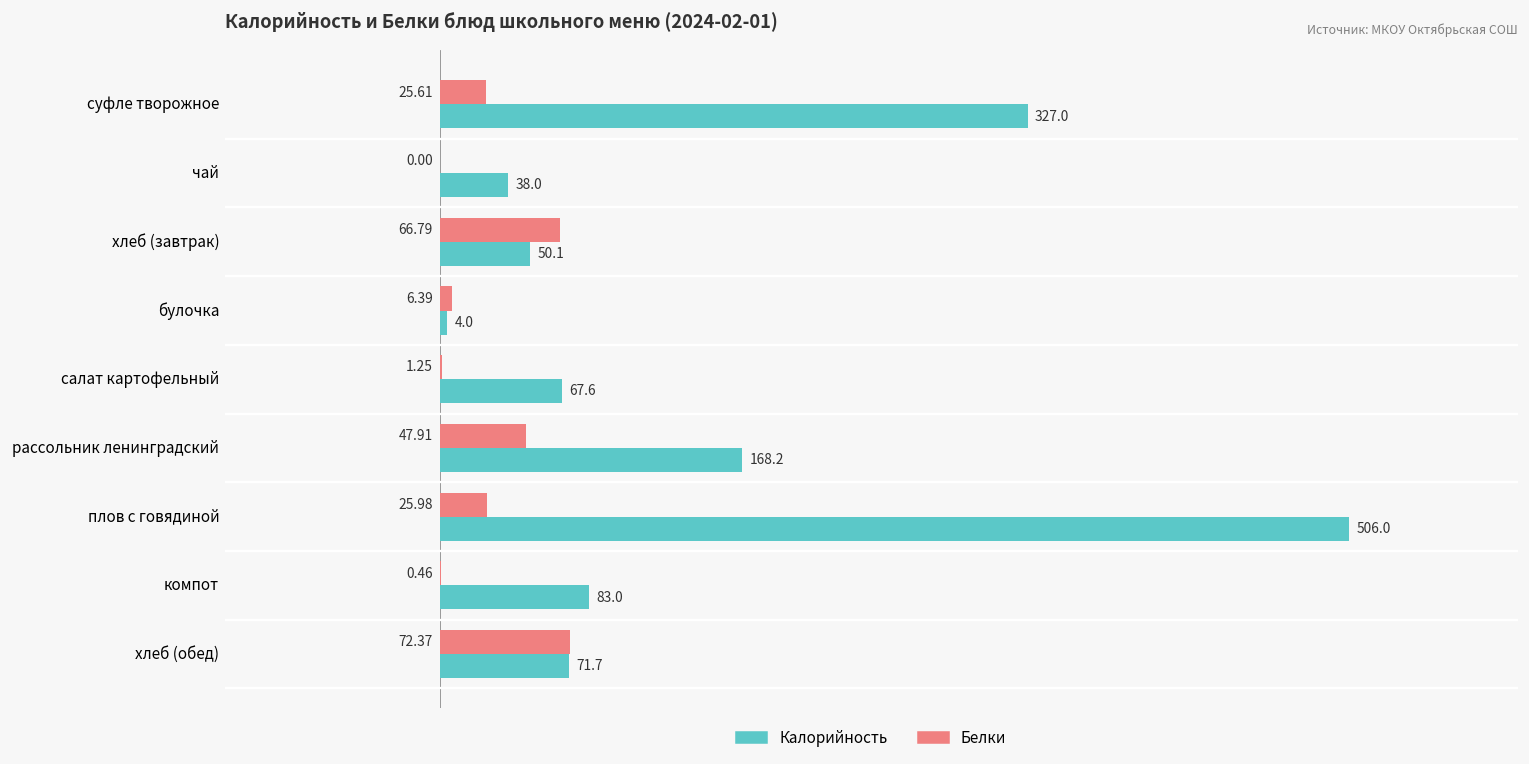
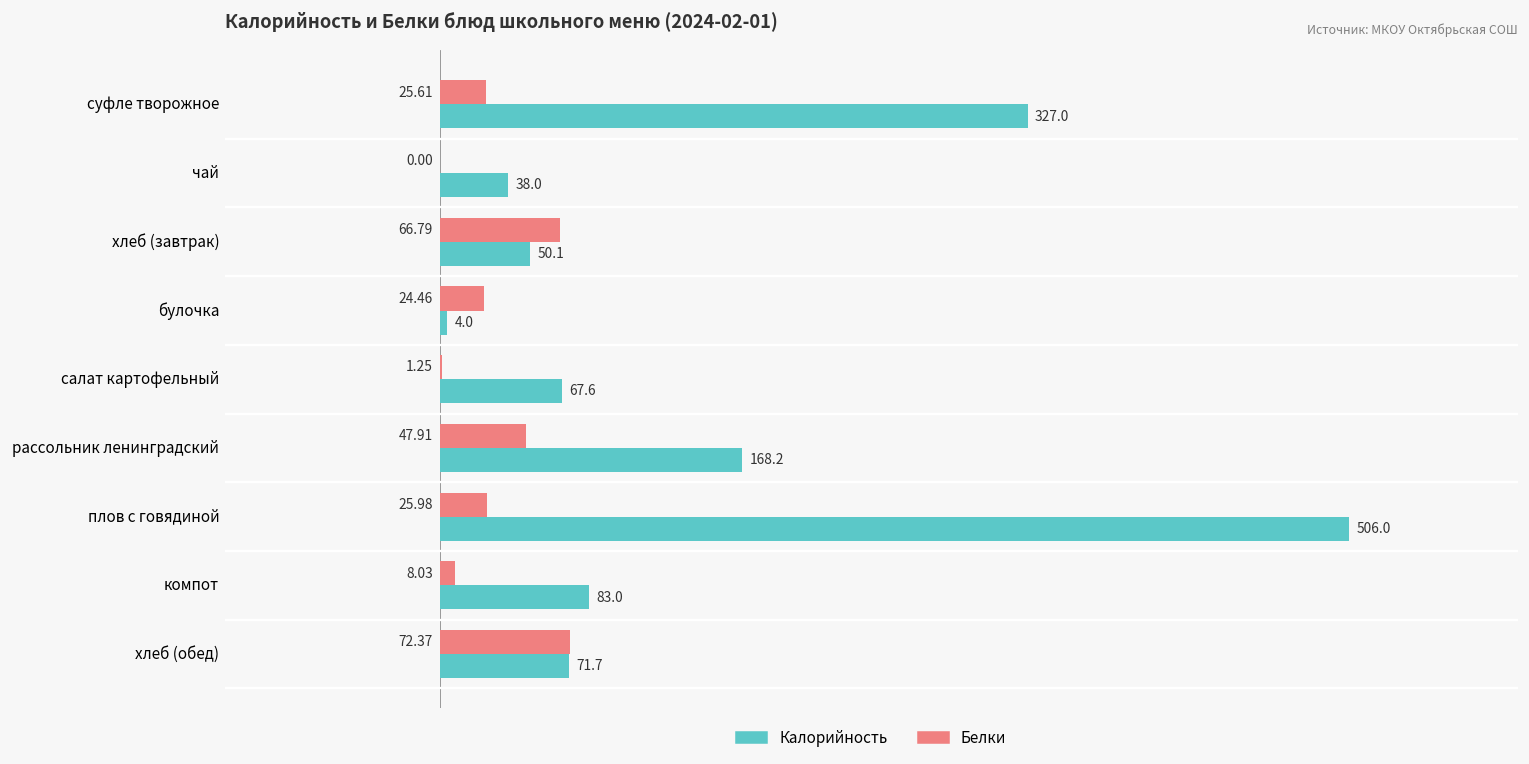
Белки, булочка: 6.39 -> 24.46
Белки, компот: 0.46 -> 8.03
